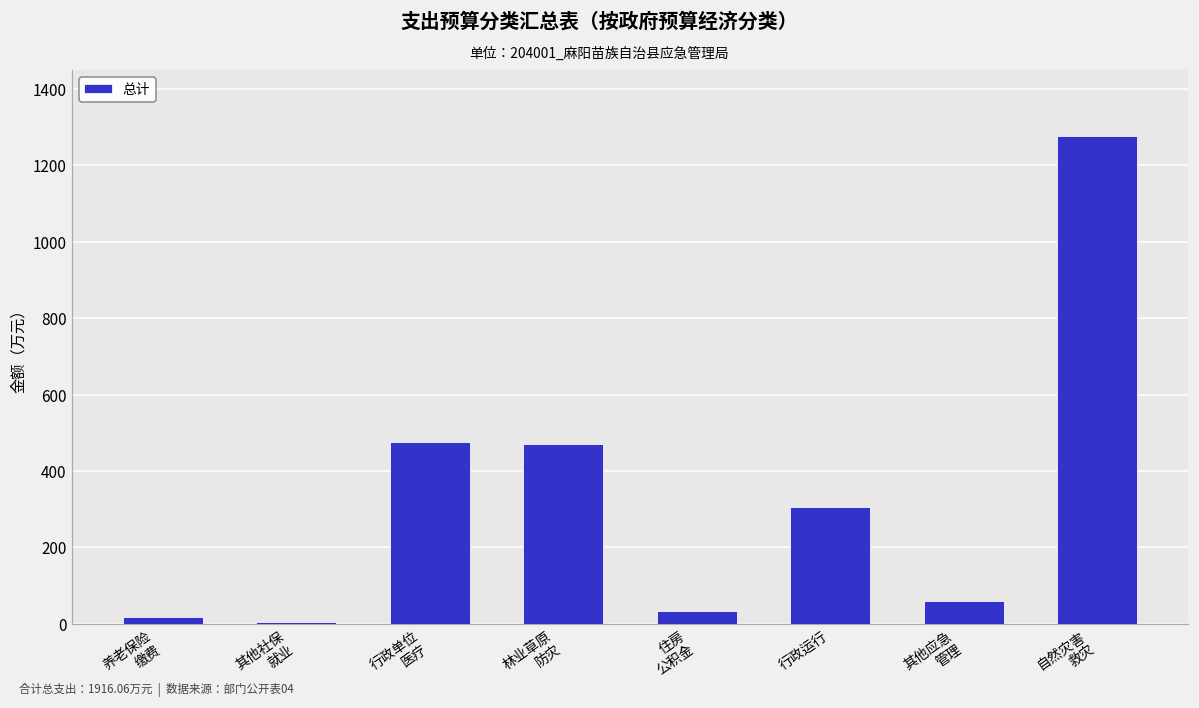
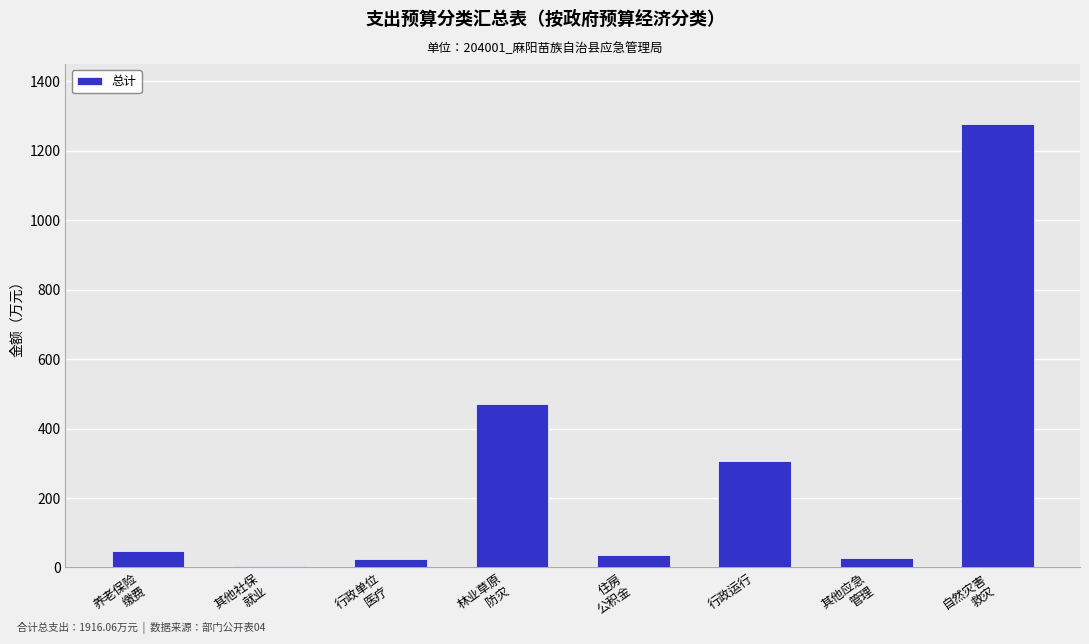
养老保险 缴费: 20 -> 50
行政单位 医疗: 480 -> 30
其他应急 管理: 60 -> 30
